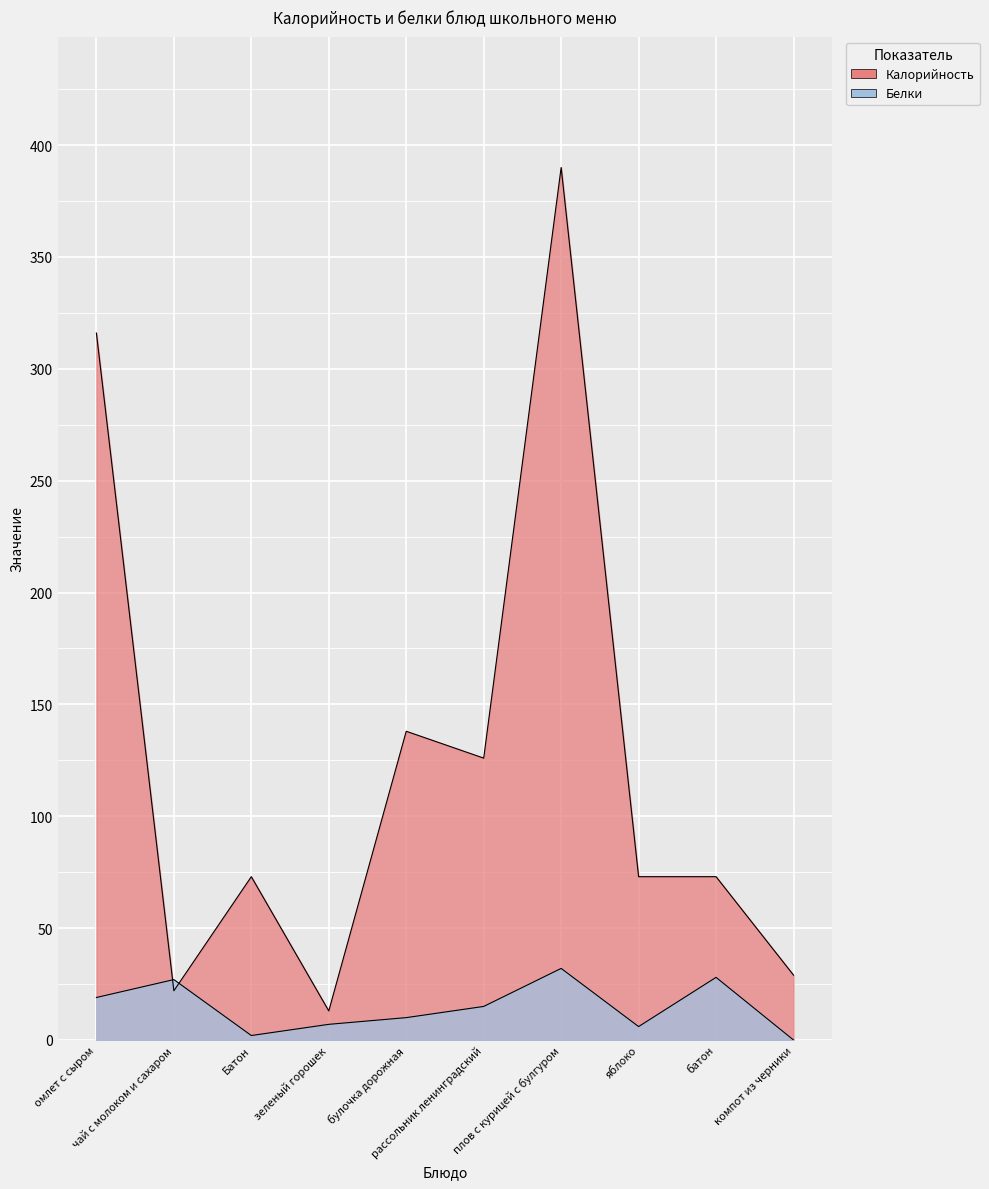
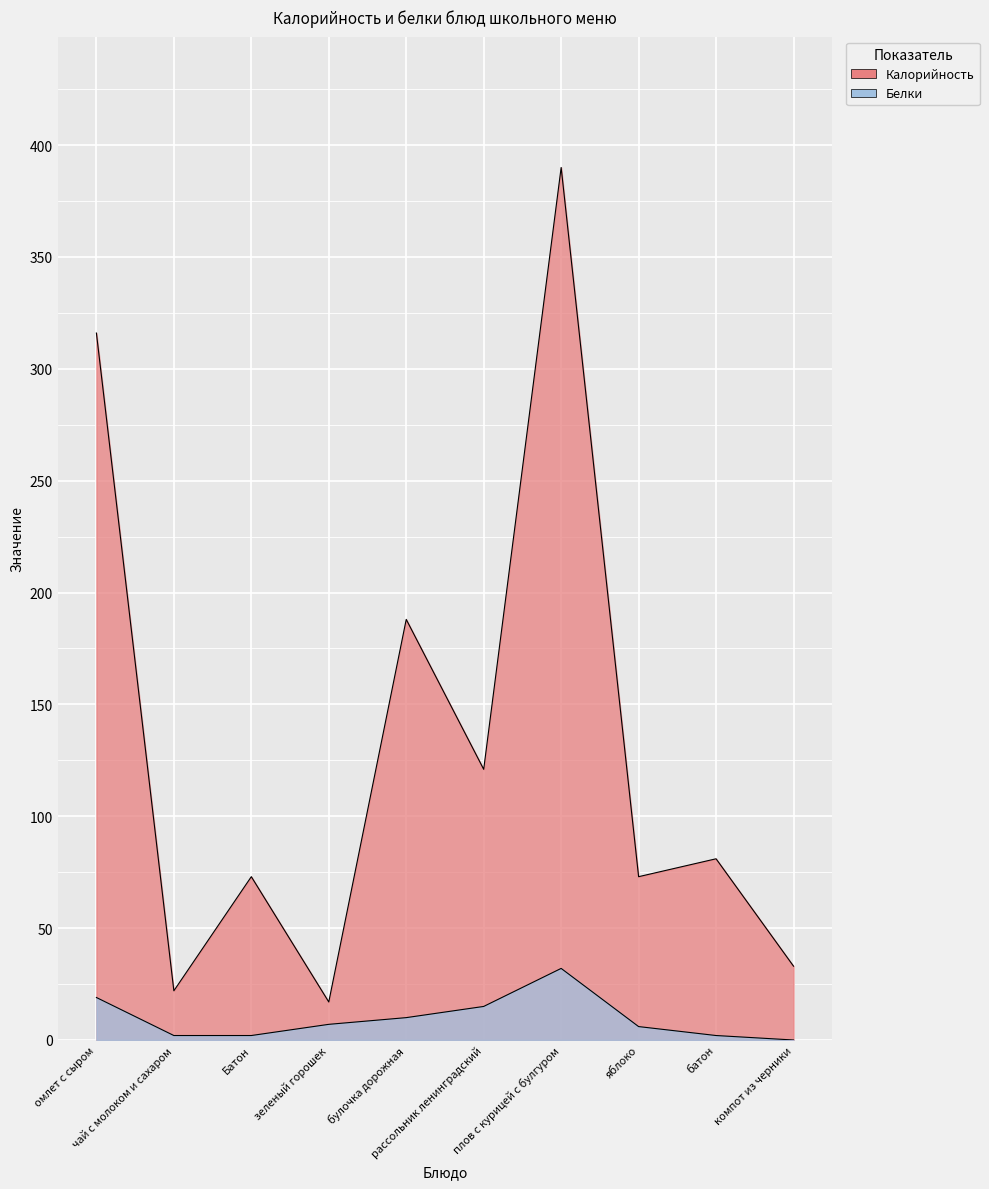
Белки, чай с молоком и сахаром: 27 -> 2
Калорийность, зеленый горошек: 13 -> 17
Калорийность, булочка дорожная: 138 -> 188
Калорийность, рассольник ленинградский: 126 -> 121
Калорийность, батон: 73 -> 81
Белки, батон: 28 -> 2
Калорийность, компот из черники: 29 -> 33
